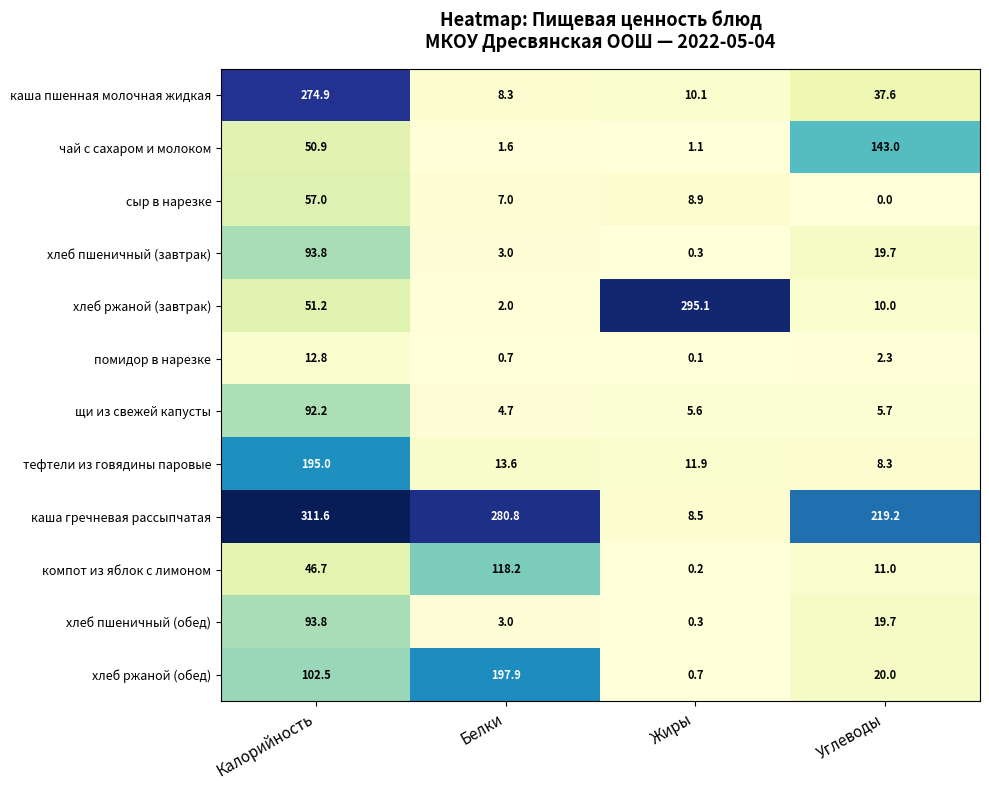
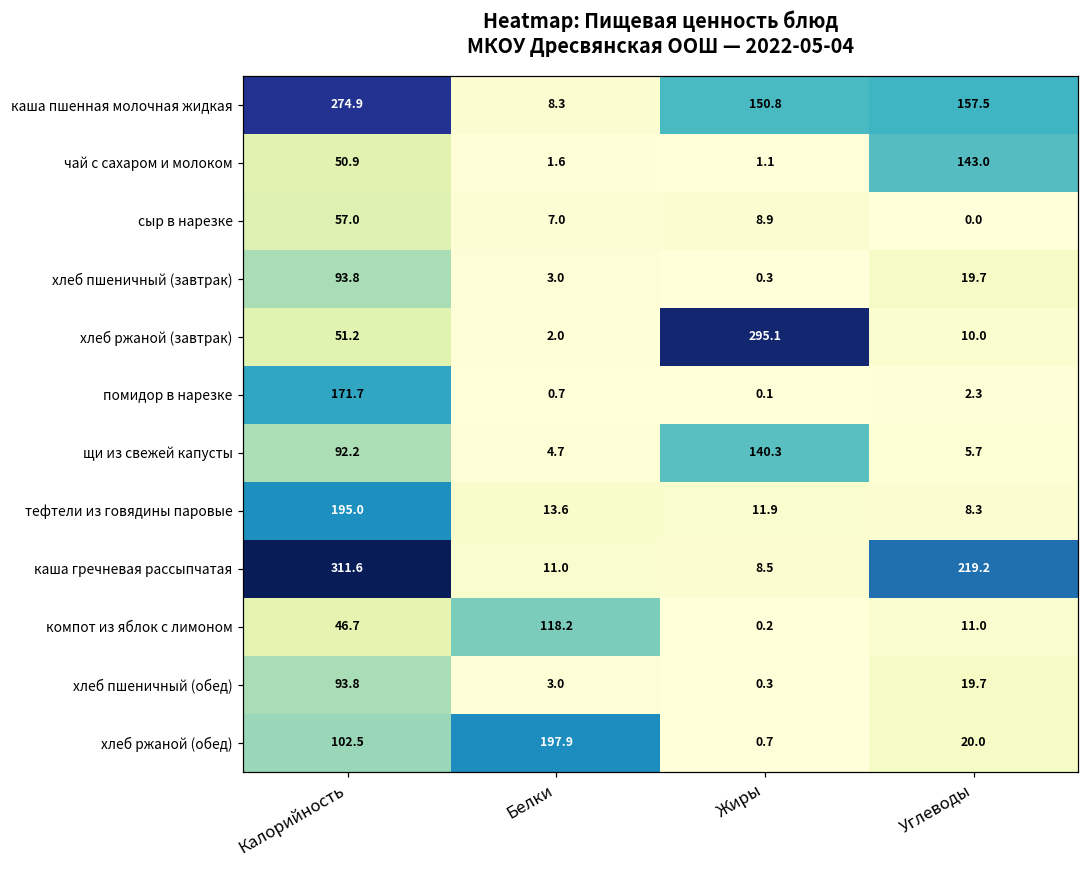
каша пшенная молочная жидкая, Жиры: 10.1 -> 150.8
каша пшенная молочная жидкая, Углеводы: 37.6 -> 157.5
помидор в нарезке, Калорийность: 12.8 -> 171.7
щи из свежей капусты, Жиры: 5.6 -> 140.3
каша гречневая рассыпчатая, Белки: 280.8 -> 11.0
